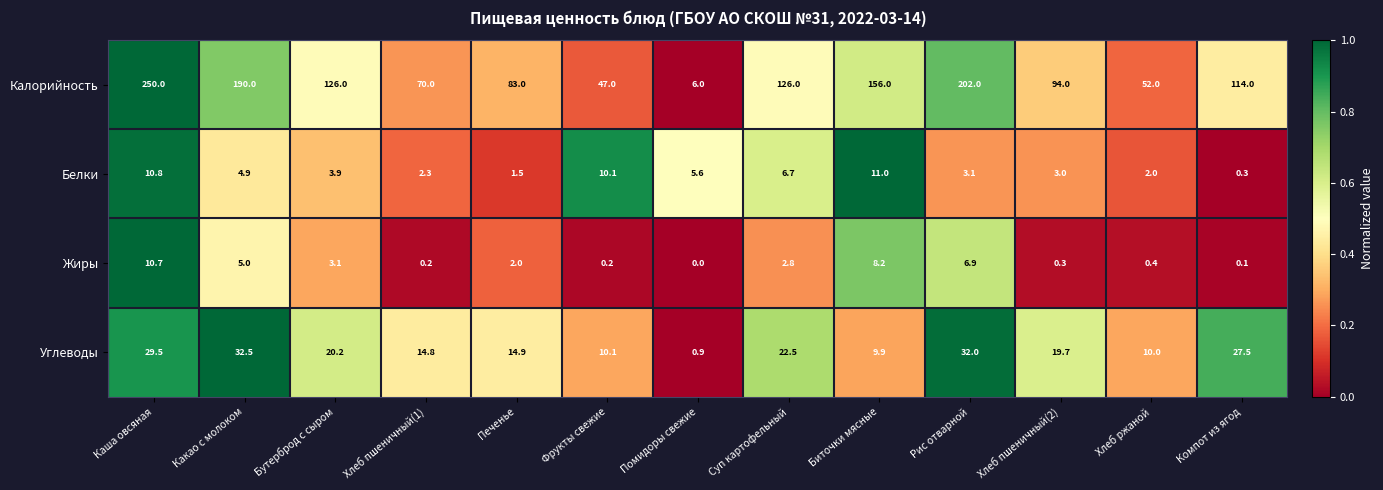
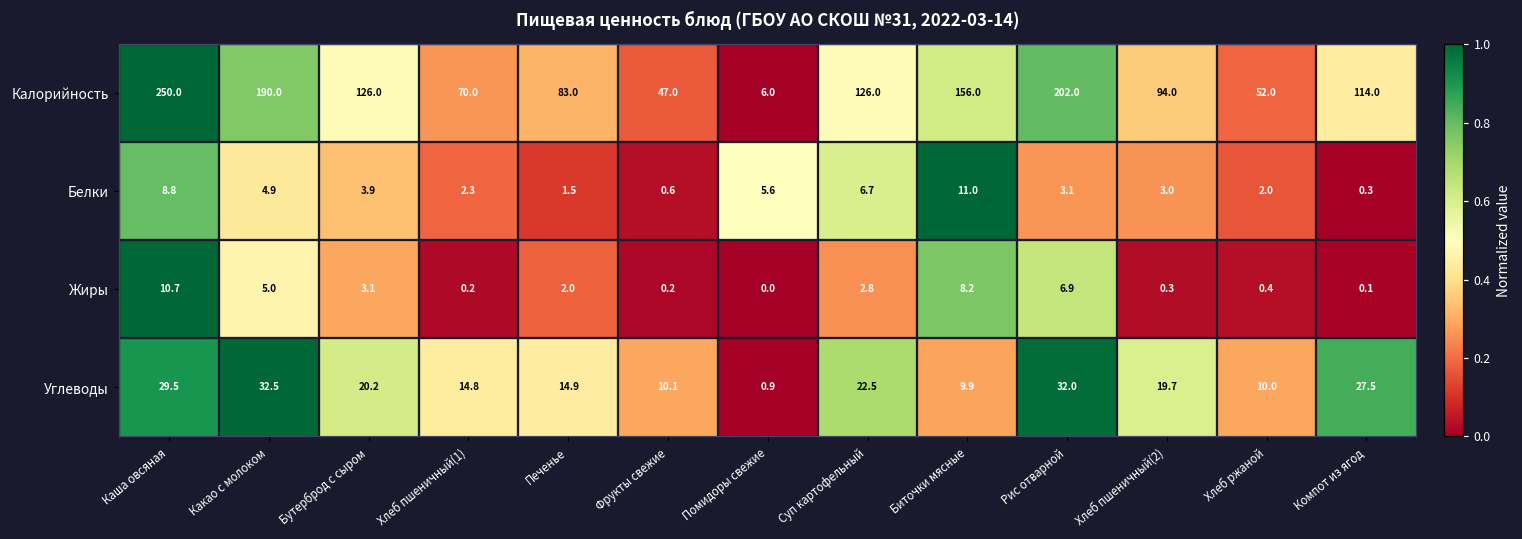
Белки, Каша овсяная: 10.8 -> 8.8
Белки, Фрукты свежие: 10.1 -> 0.6
